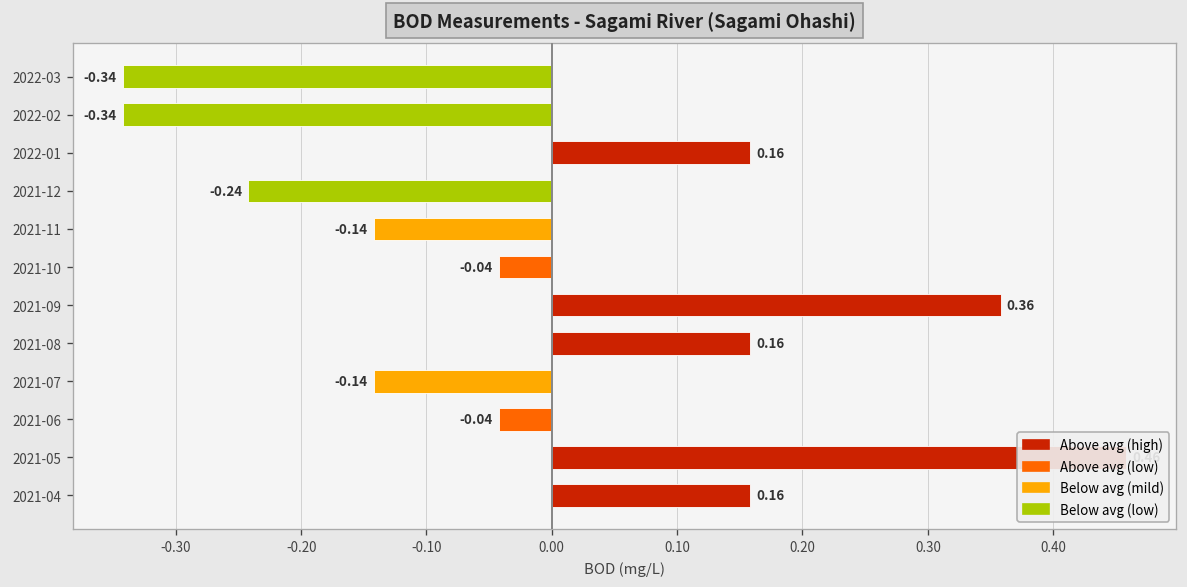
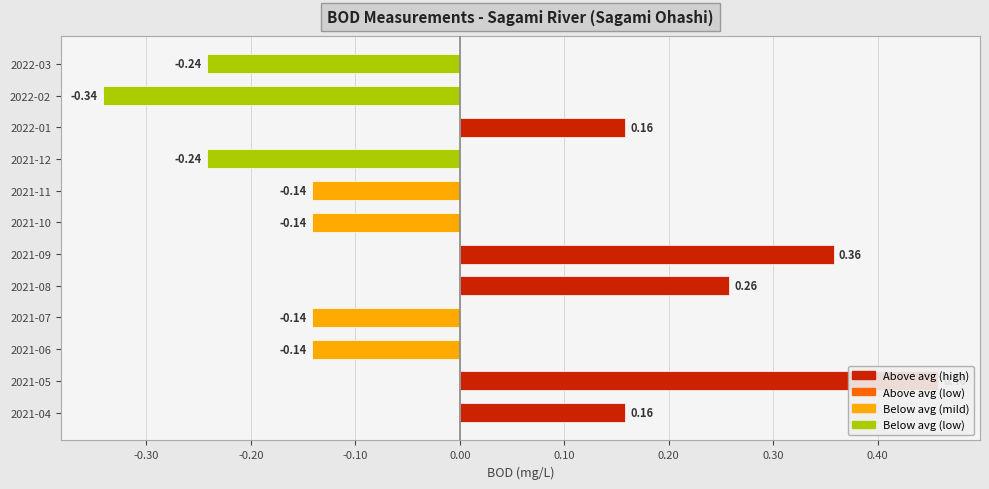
2022-03: -0.34 -> -0.24
2021-10: -0.04 -> -0.14
2021-08: 0.16 -> 0.26
2021-06: -0.04 -> -0.14
